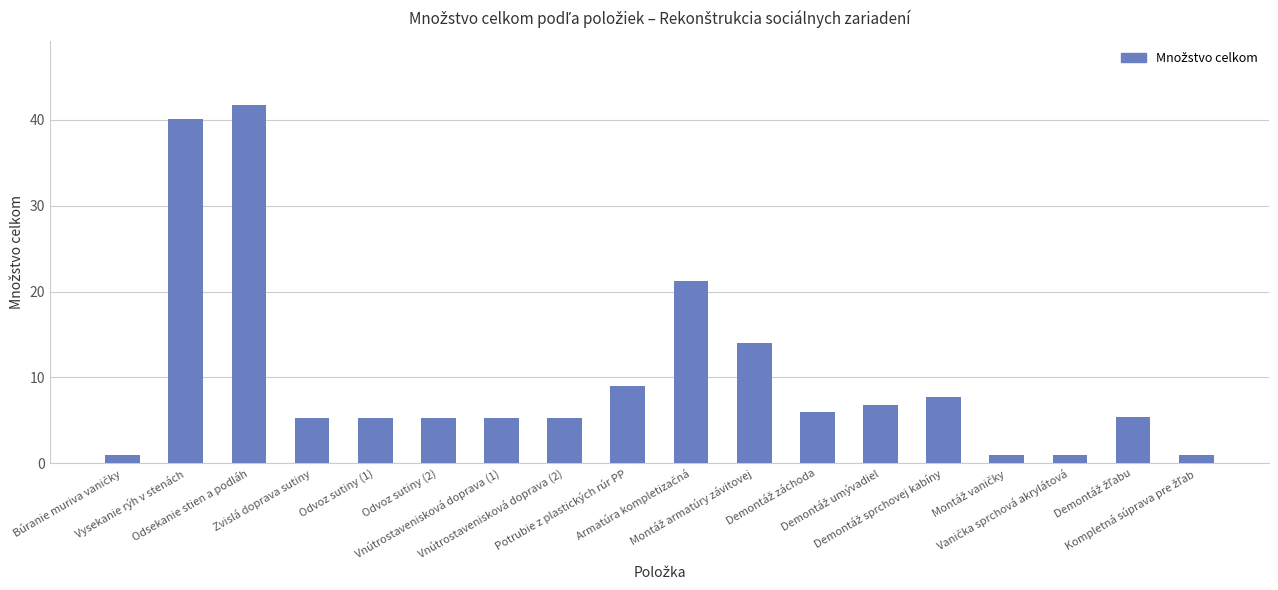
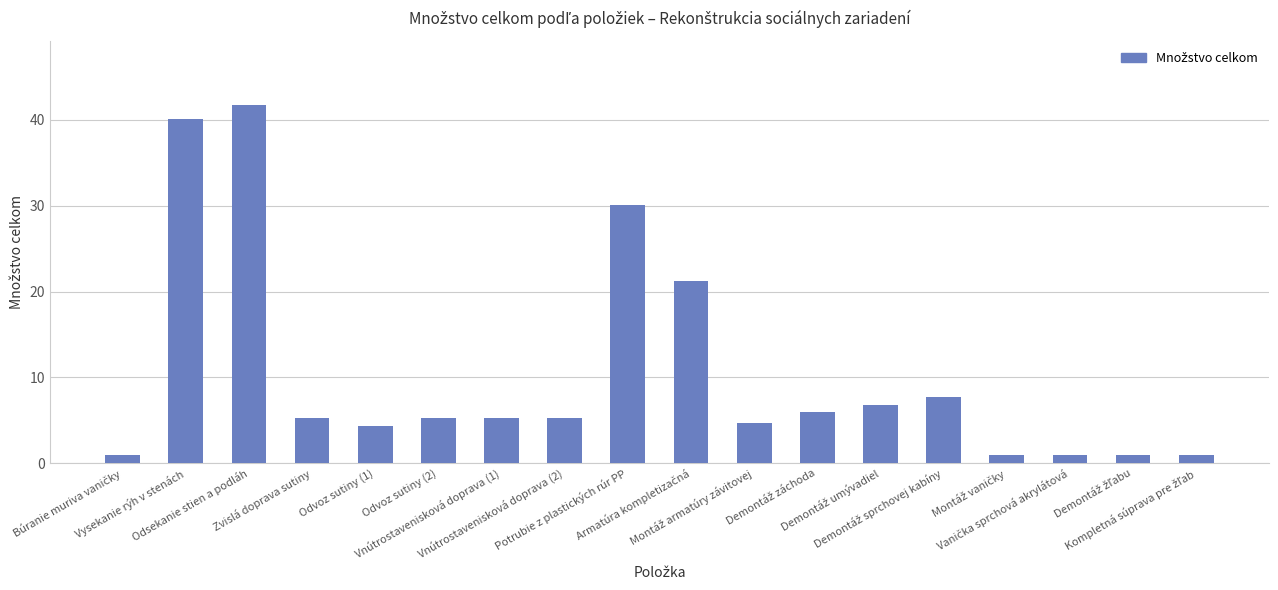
Odvoz sutiny (1): 5 -> 4
Potrubie z plastických rúr PP: 9 -> 30
Montáž armatúry závitovej: 14 -> 5
Demontáž žľabu: 5 -> 1
